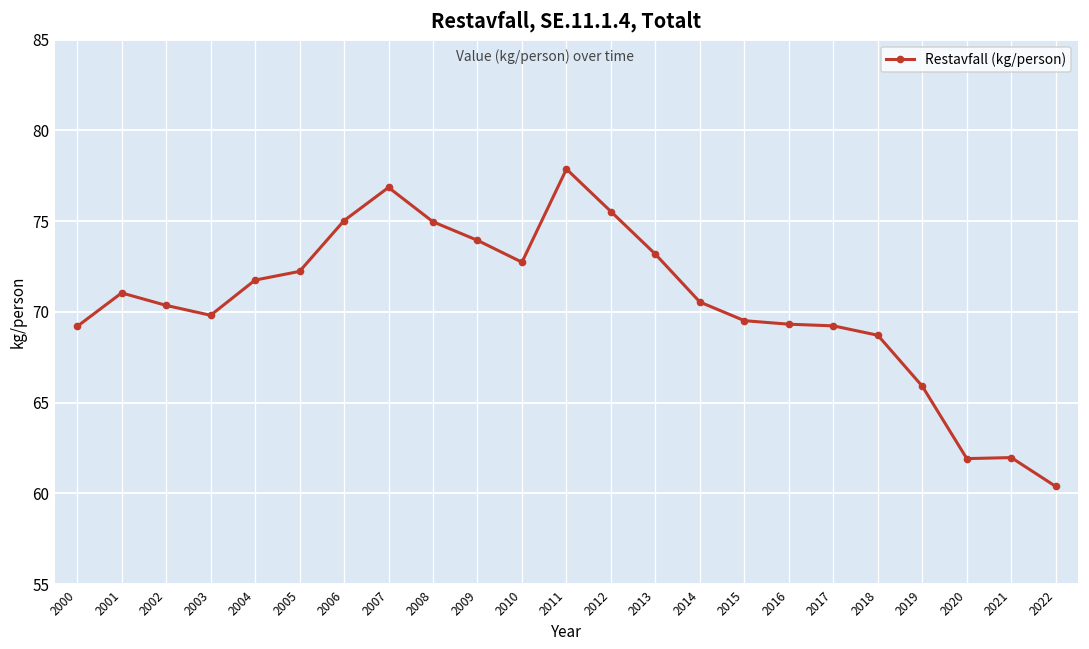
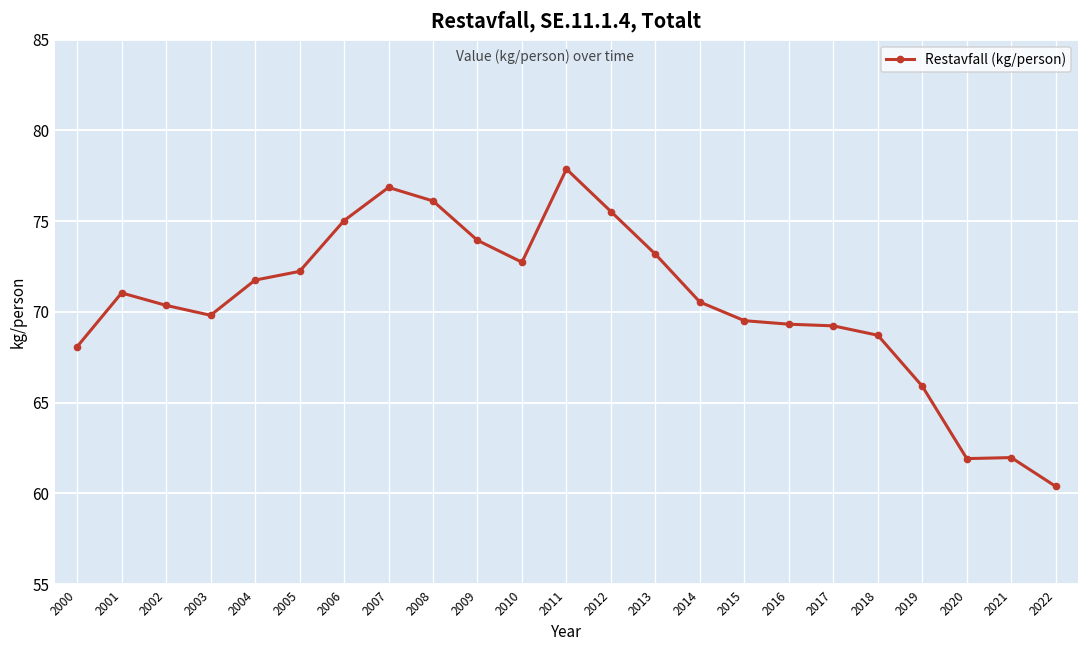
2000: 69.2 -> 68.1
2008: 75.0 -> 76.1
